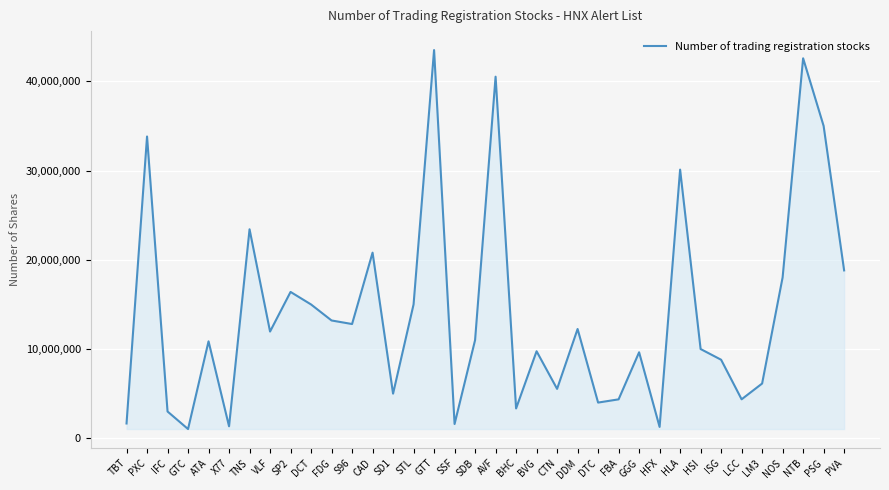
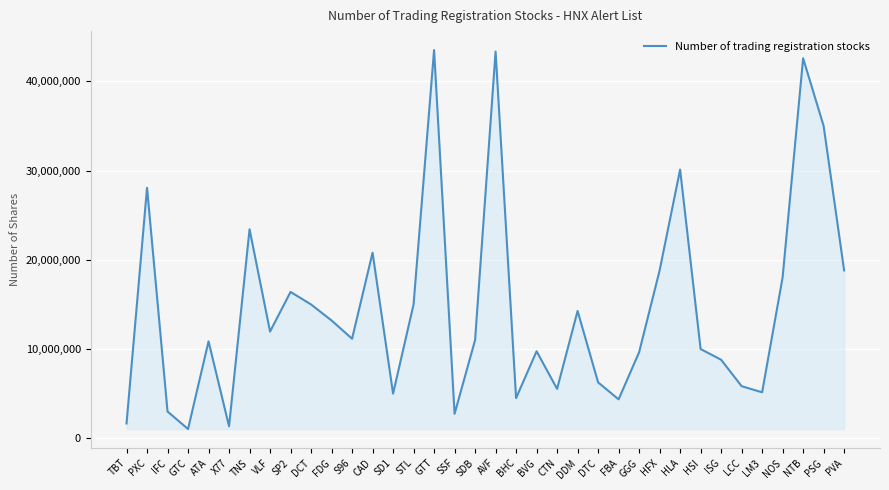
PXC: 34,000,000 -> 28,000,000
S96: 13,000,000 -> 11,000,000
SSF: 2,000,000 -> 3,000,000
AVF: 41,000,000 -> 43,000,000
BHC: 3,000,000 -> 5,000,000
DDM: 12,000,000 -> 14,000,000
DTC: 4,000,000 -> 6,000,000
HFX: 1,000,000 -> 19,000,000
LCC: 4,000,000 -> 6,000,000
LM3: 6,000,000 -> 5,000,000
